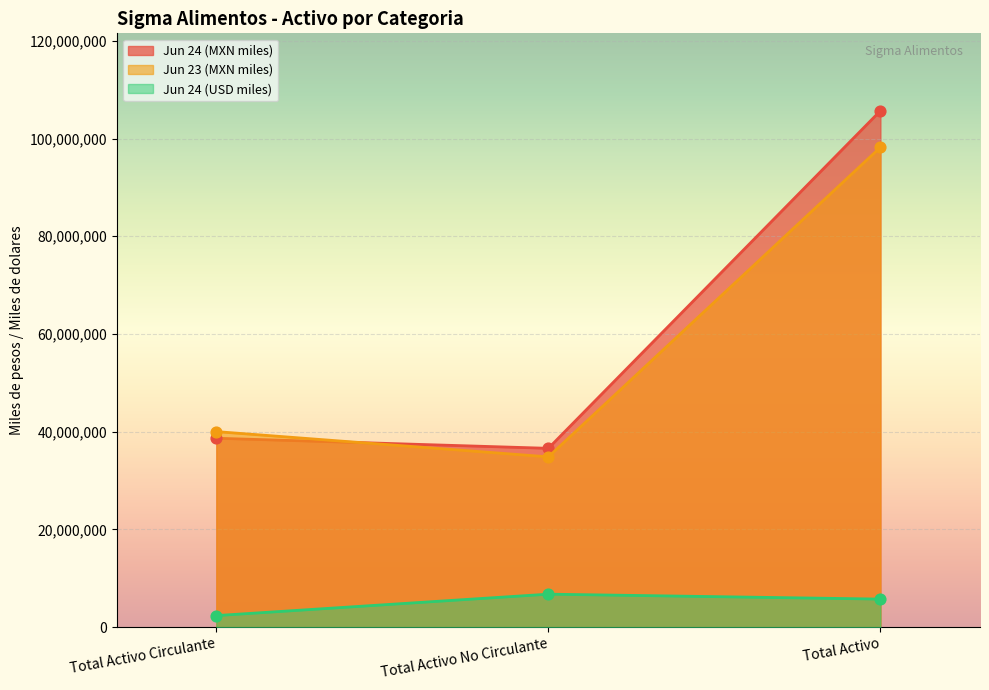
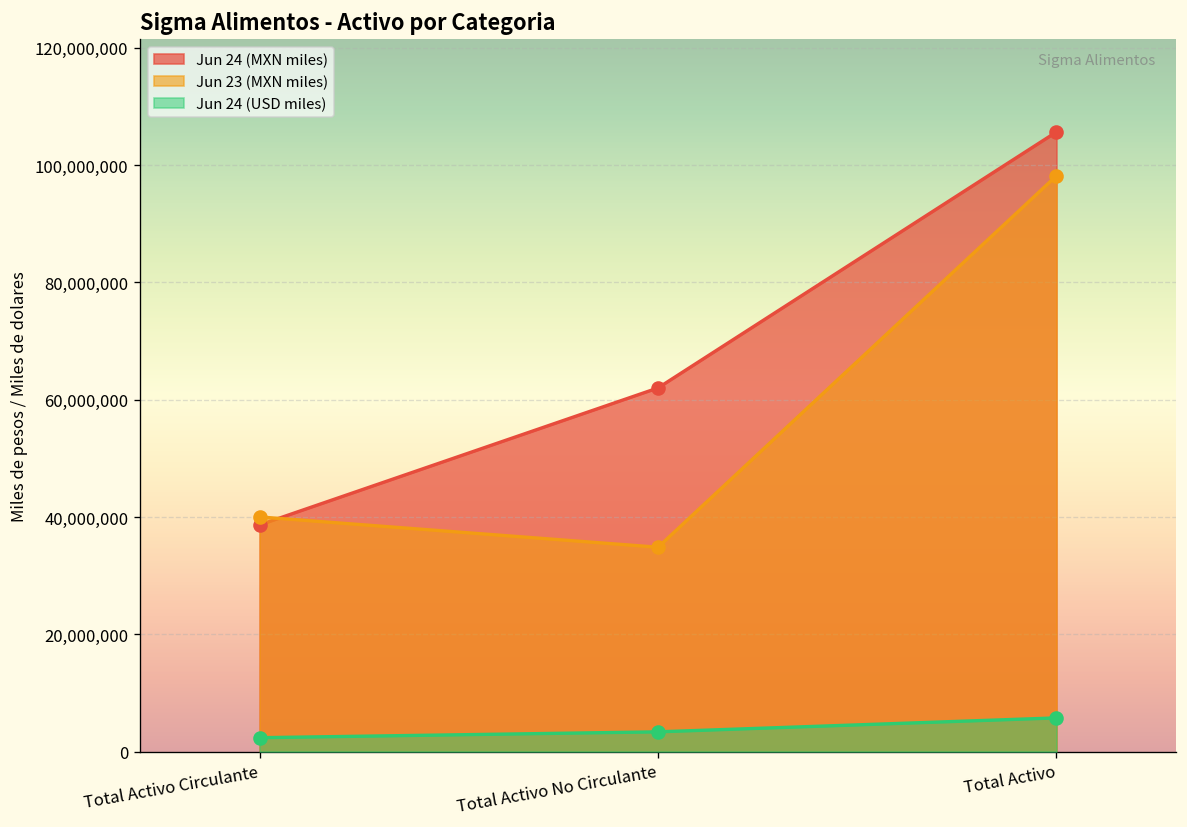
Jun 24 (MXN miles), Total Activo No Circulante: 37,000,000 -> 62,000,000
Jun 24 (USD miles), Total Activo No Circulante: 7,000,000 -> 3,000,000
